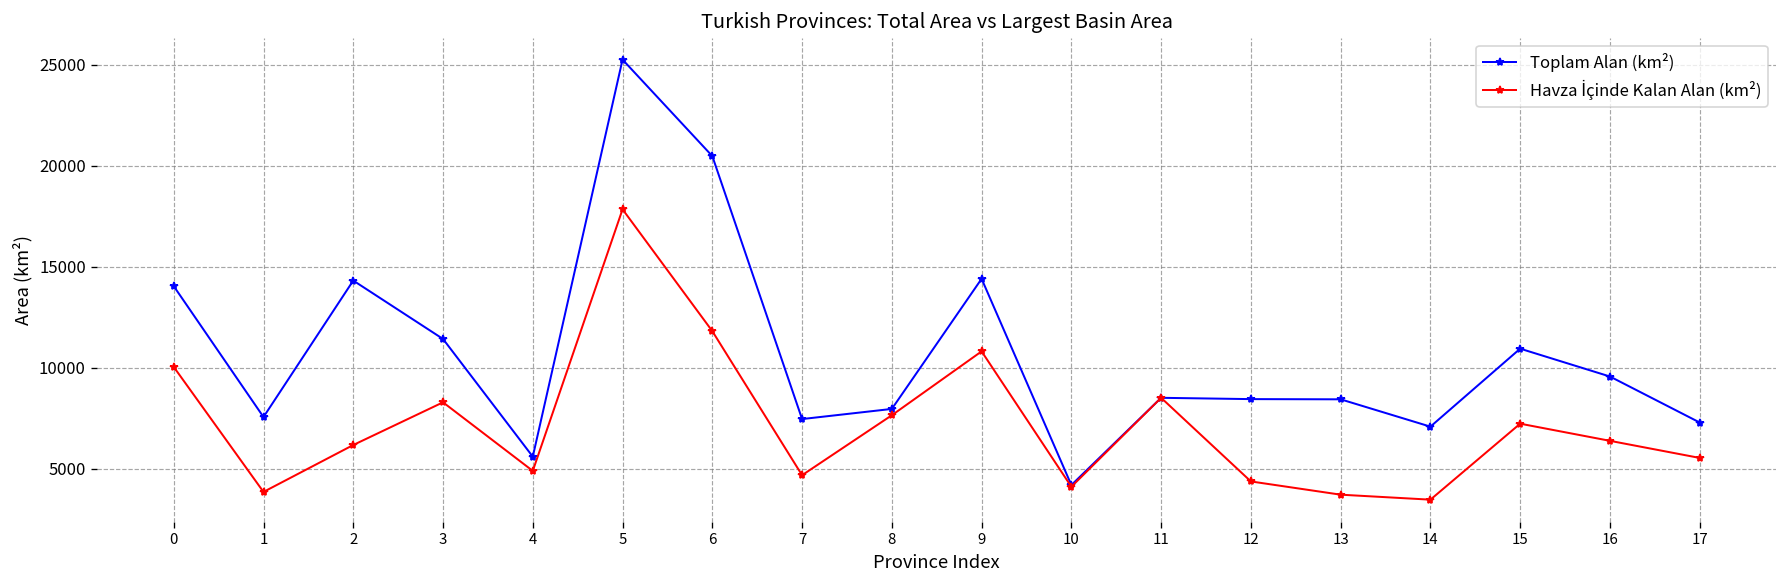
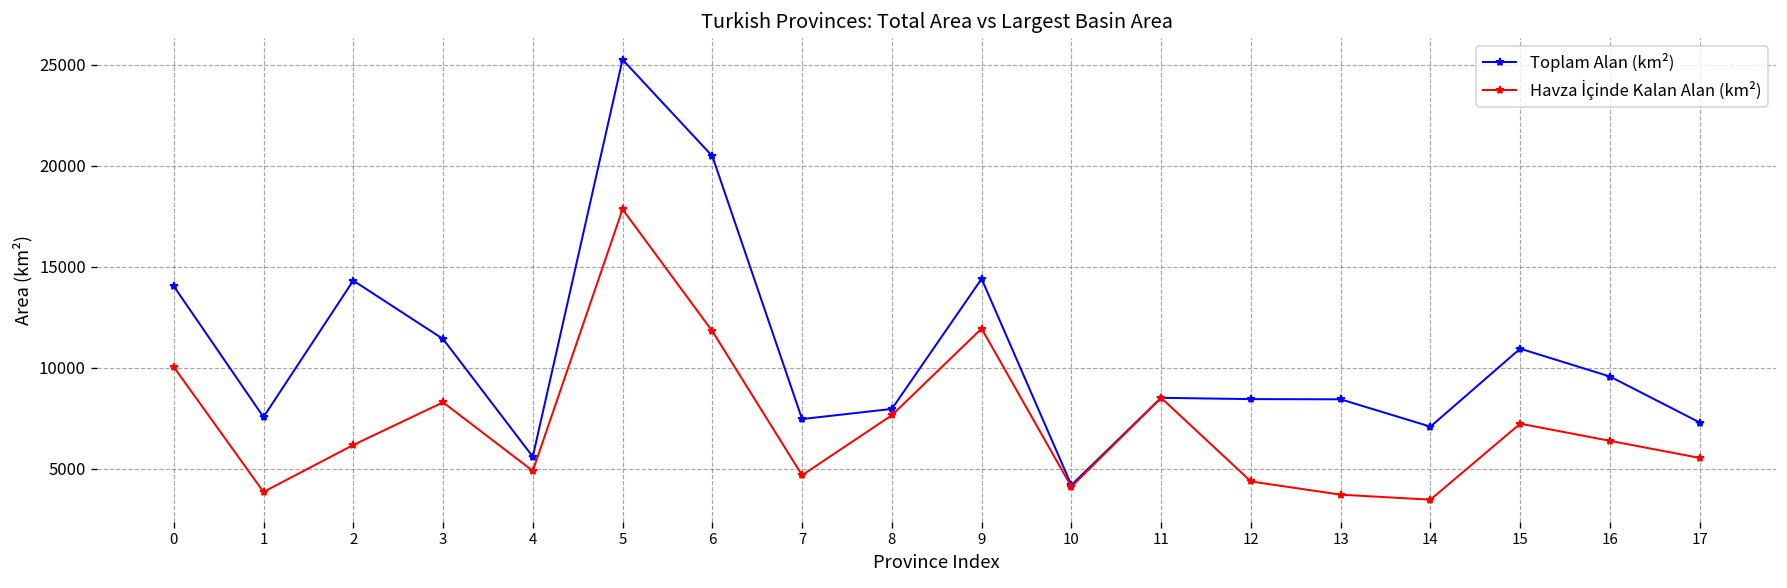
Havza İçinde Kalan Alan (km²), 9: 10800 -> 11900
